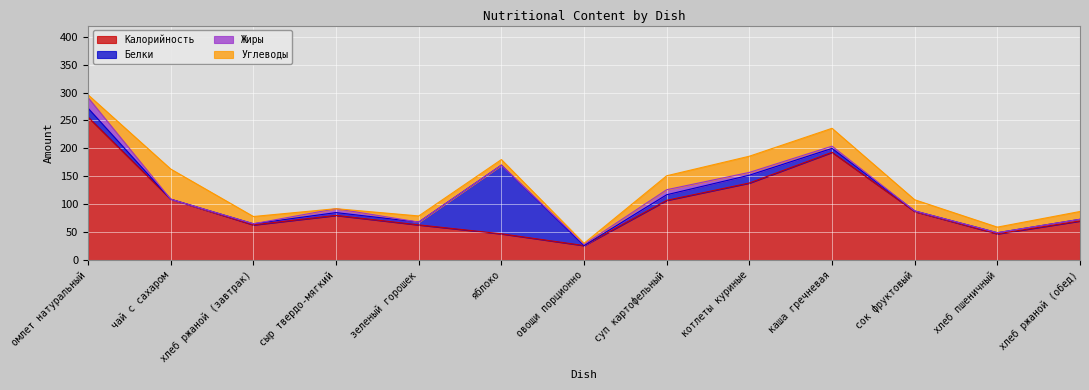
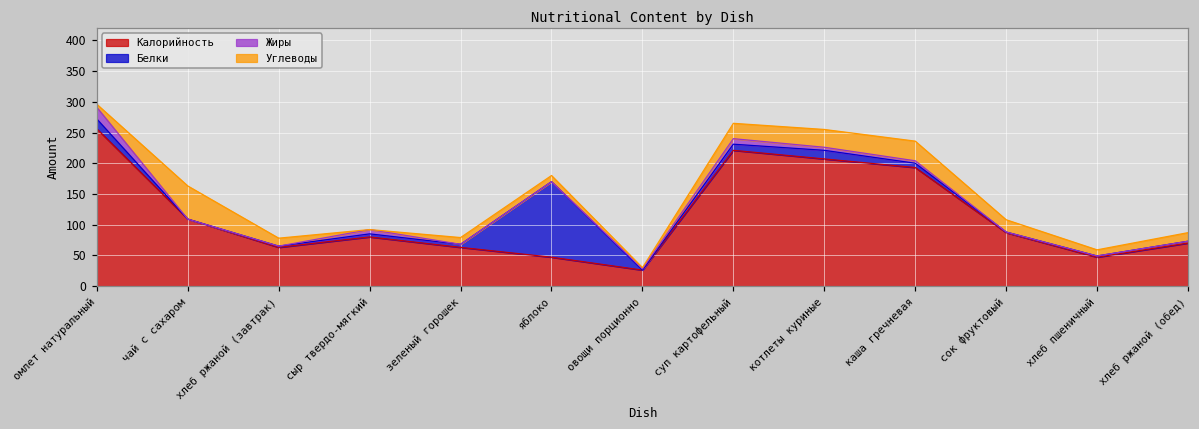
Калорийность, суп картофельный: 110 -> 220
Калорийность, котлеты куриные: 140 -> 210
